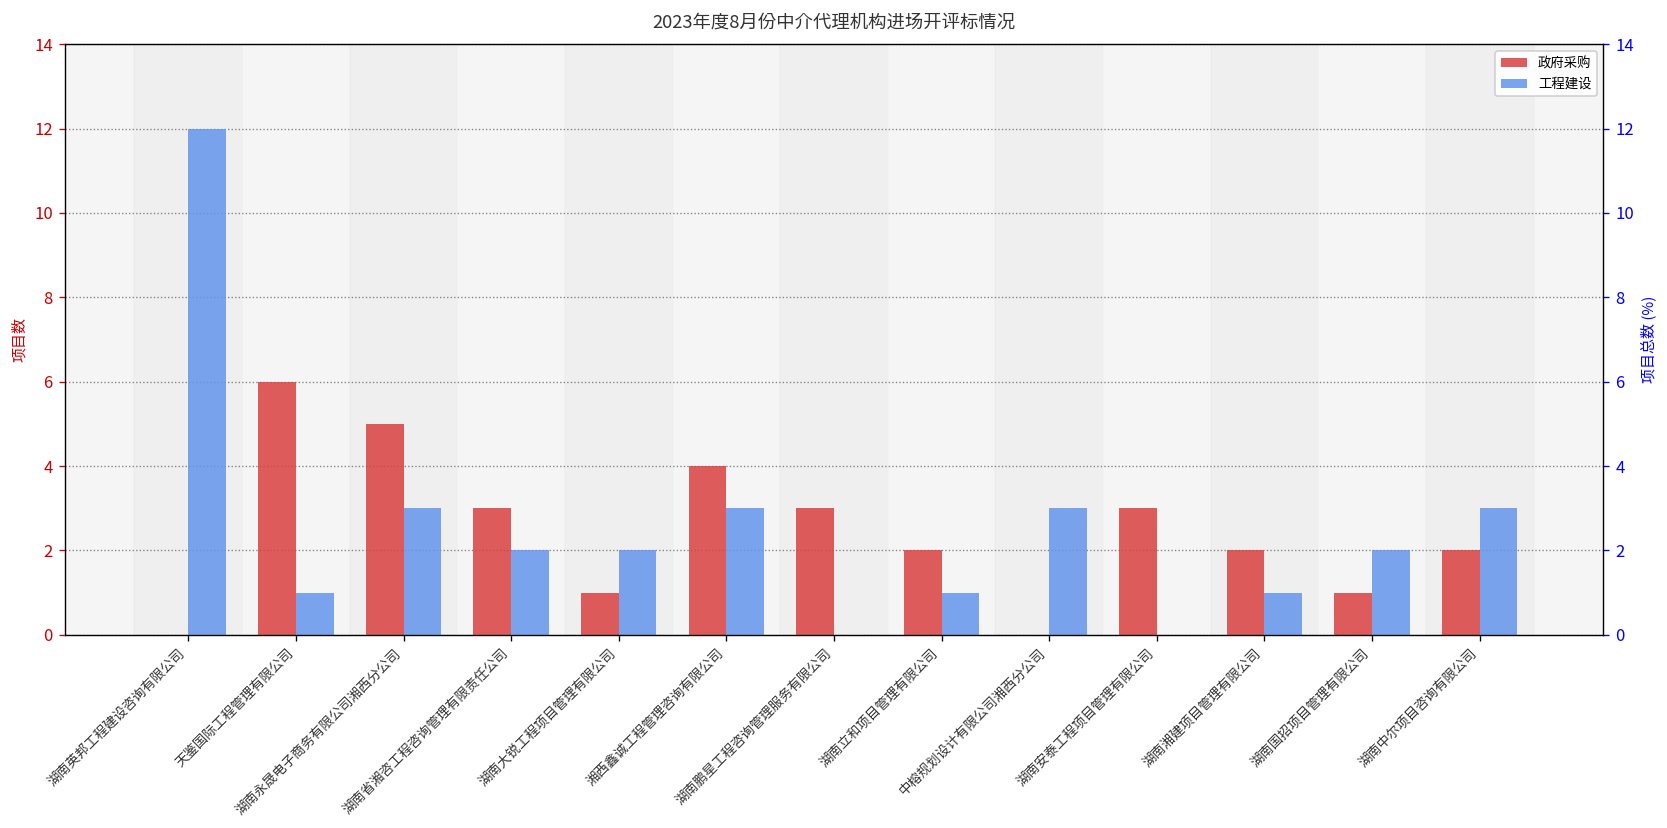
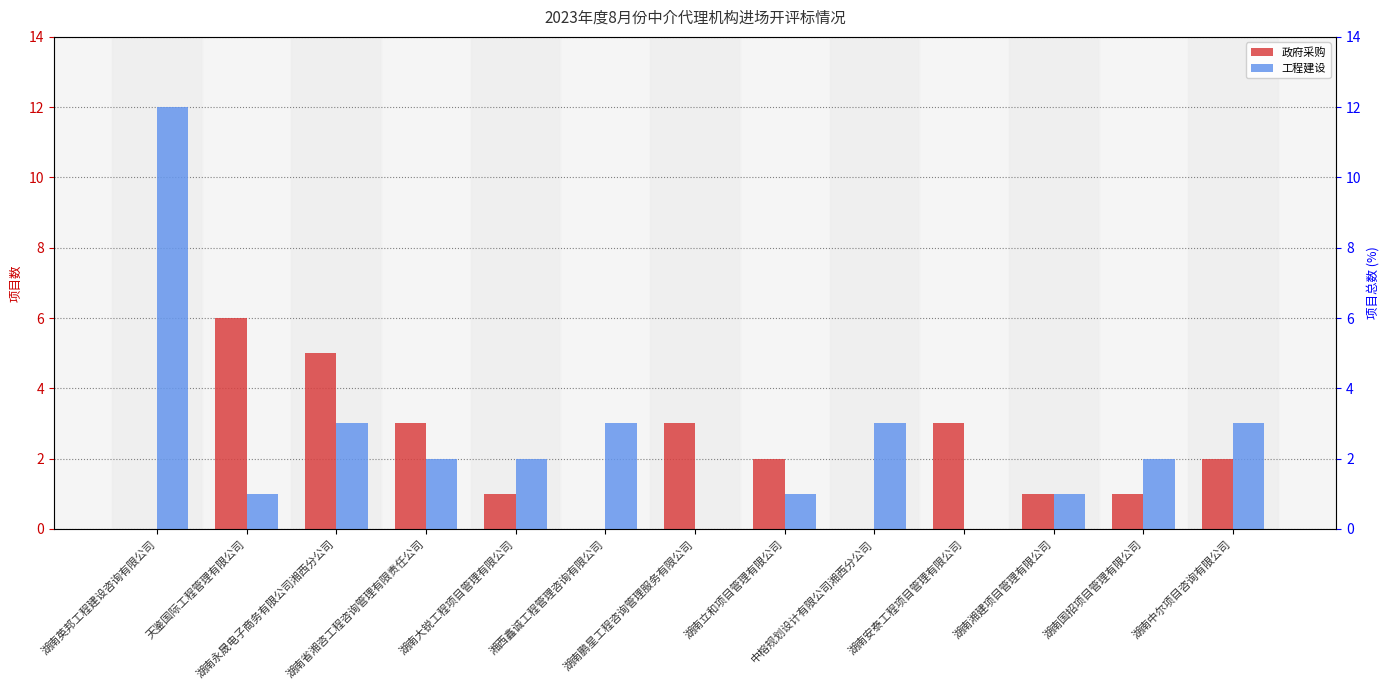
政府采购, 湘西鑫诚工程管理咨询有限公司: 4 -> 0
政府采购, 湖南湘建项目管理有限公司: 2 -> 1
